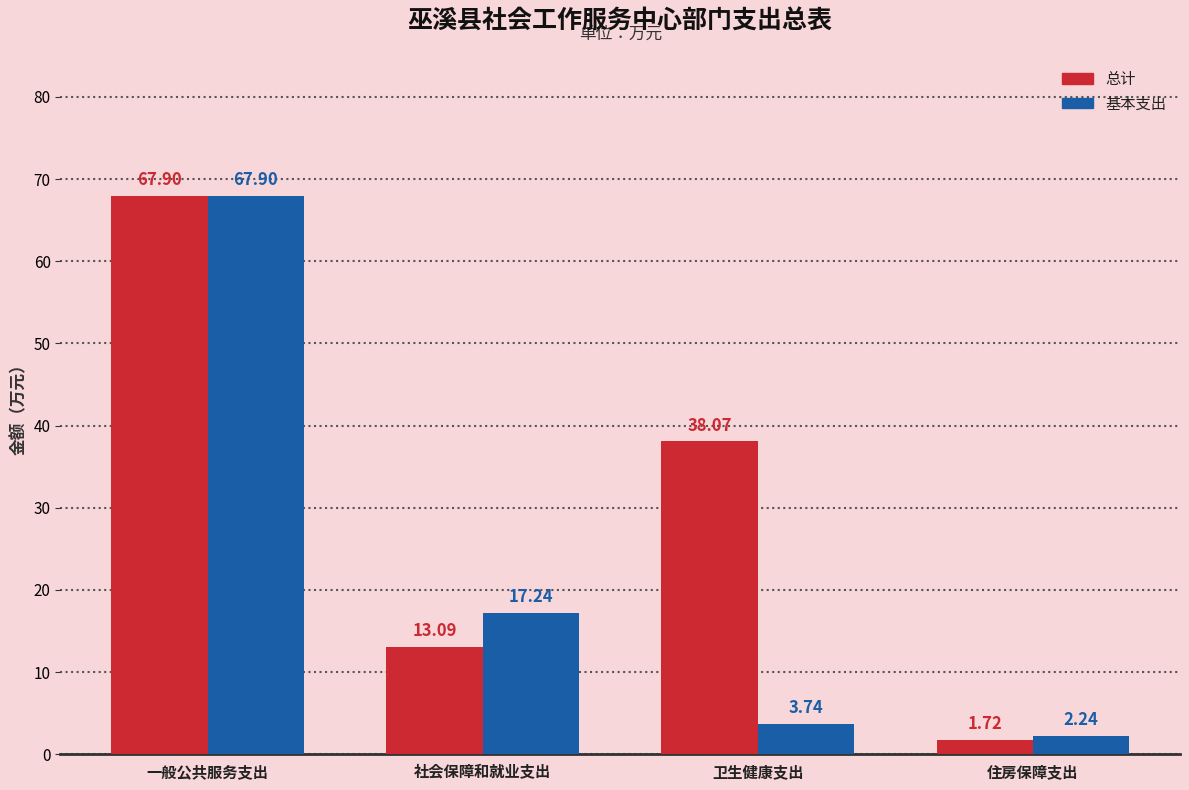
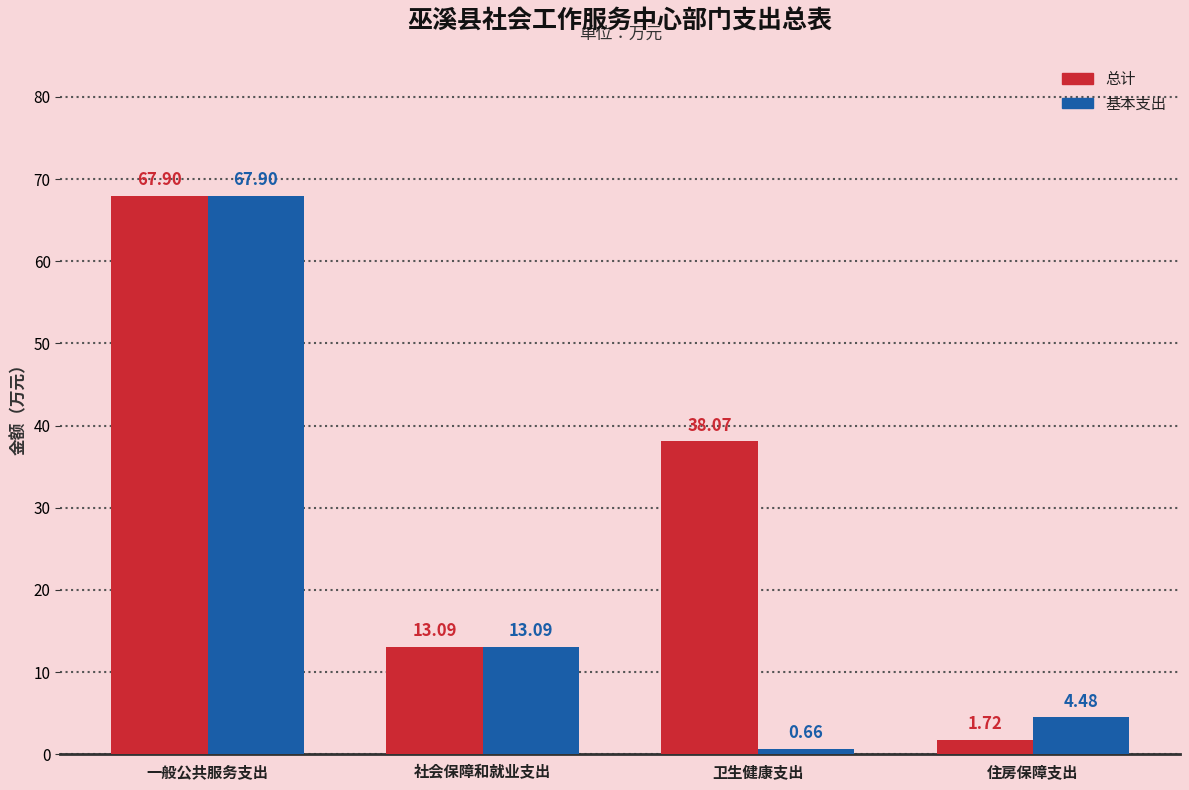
基本支出, 社会保障和就业支出: 17.24 -> 13.09
基本支出, 卫生健康支出: 3.74 -> 0.66
基本支出, 住房保障支出: 2.24 -> 4.48
